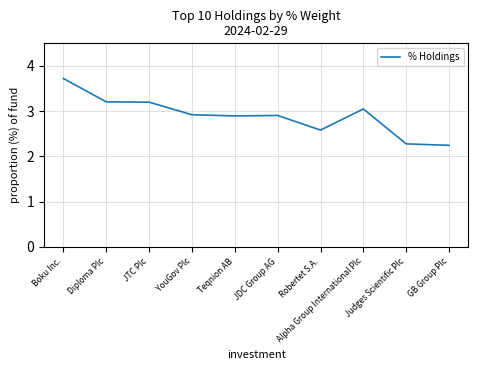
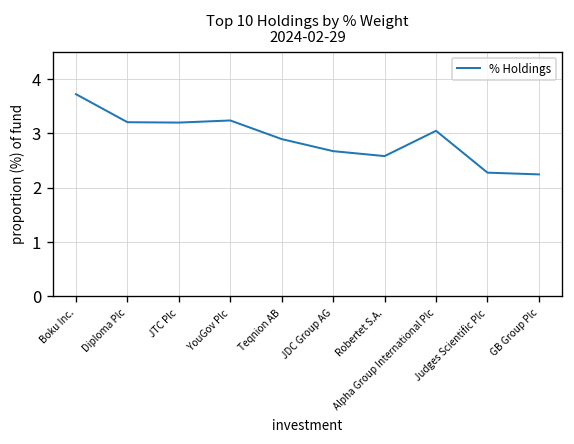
YouGov Plc: 2.9 -> 3.2
JDC Group AG: 2.9 -> 2.7
